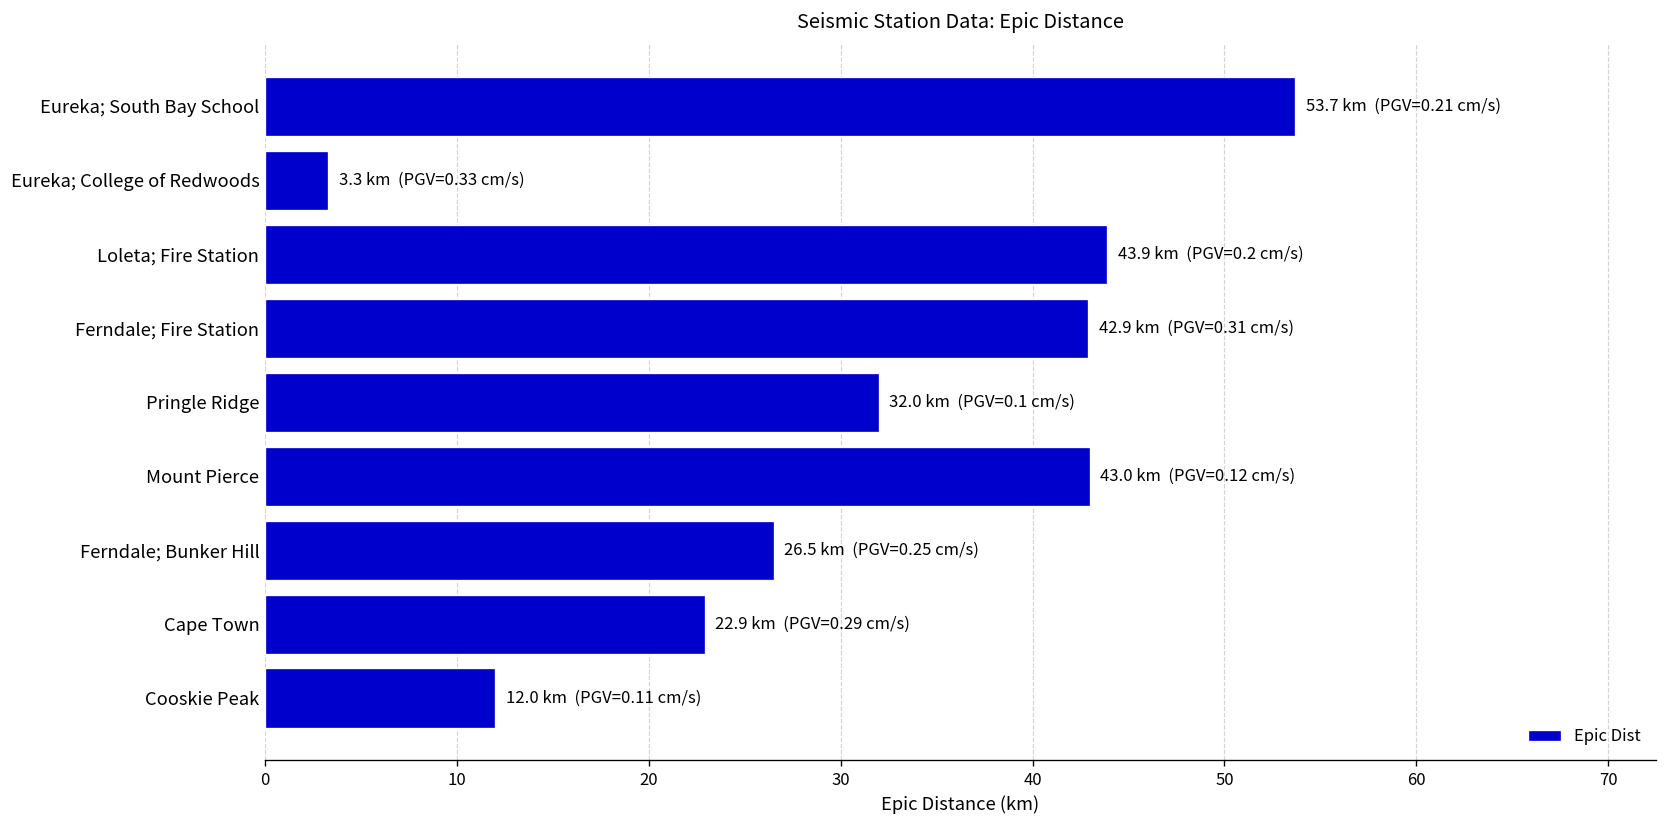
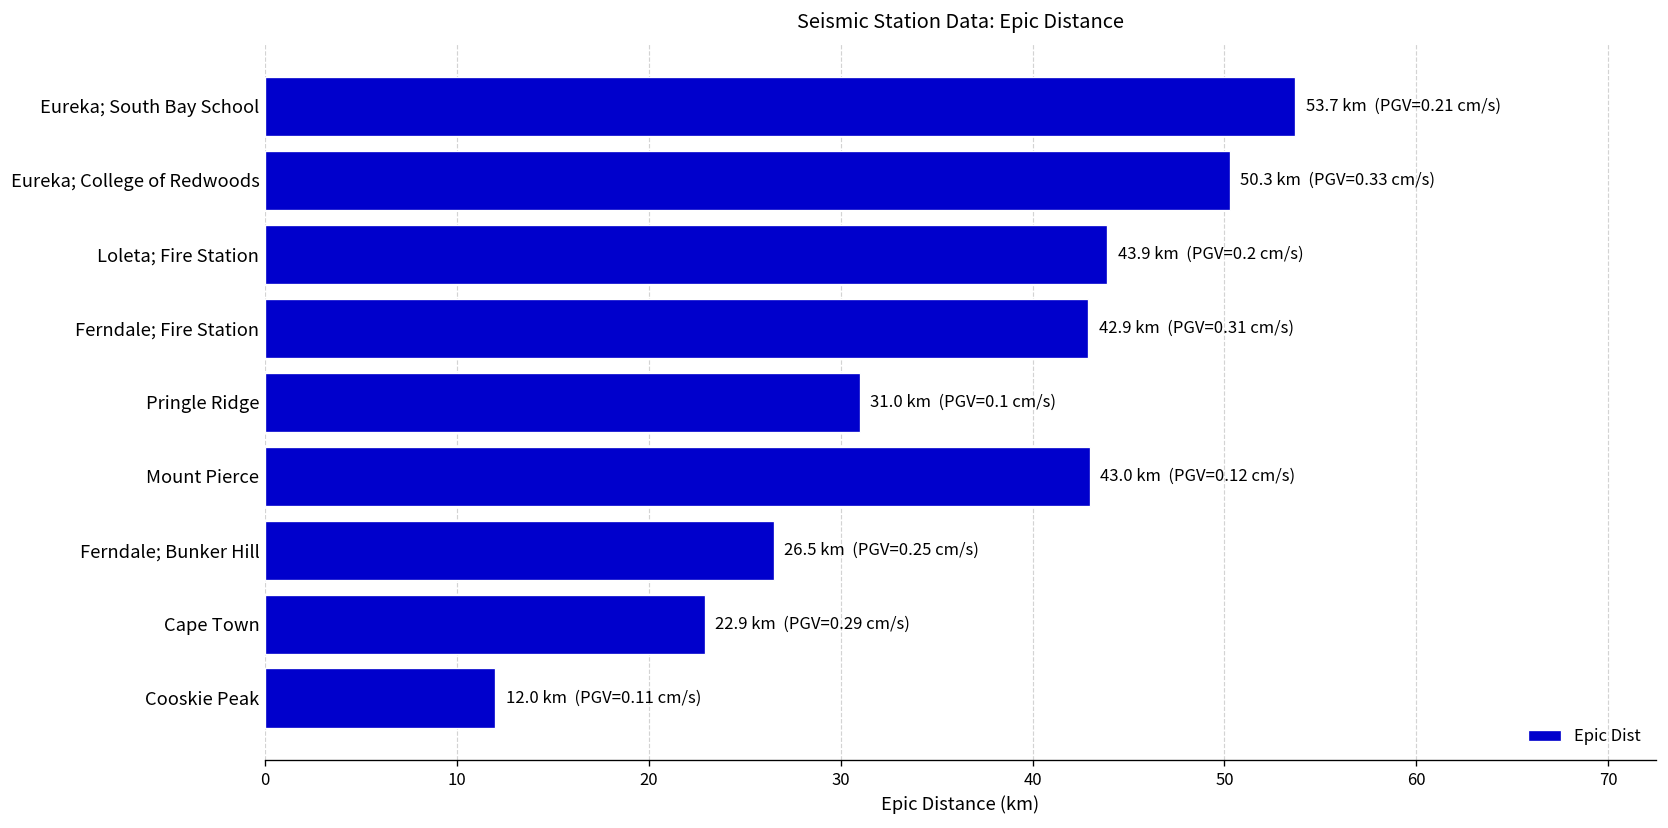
Eureka; College of Redwoods: 3.3 -> 50.3
Pringle Ridge: 32.0 -> 31.0
